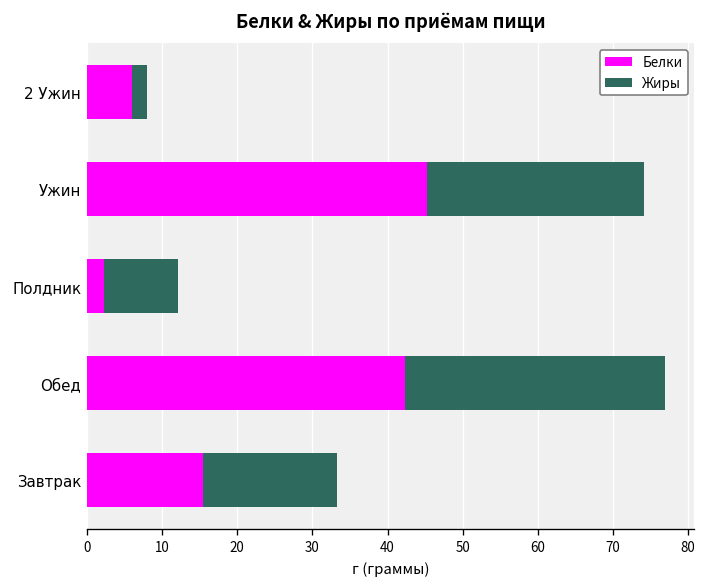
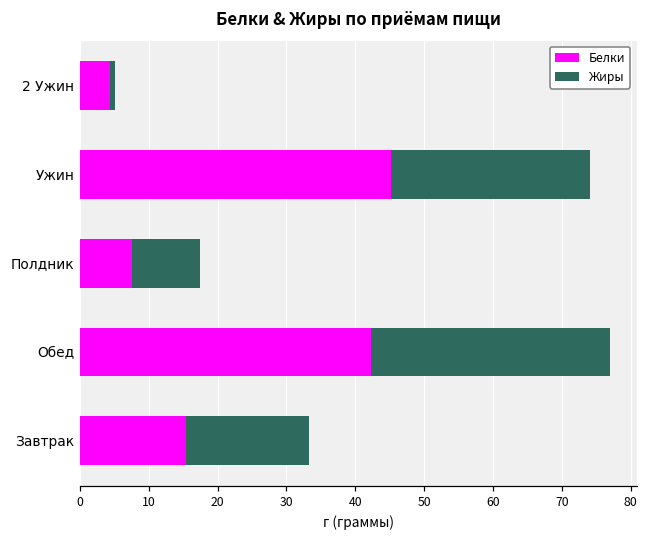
Белки, 2 Ужин: 6 -> 4
Жиры, 2 Ужин: 2 -> 1
Белки, Полдник: 2 -> 8
